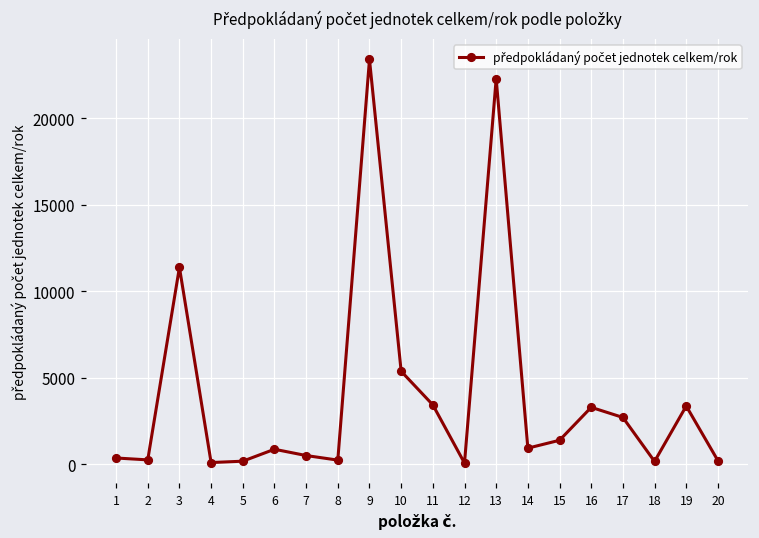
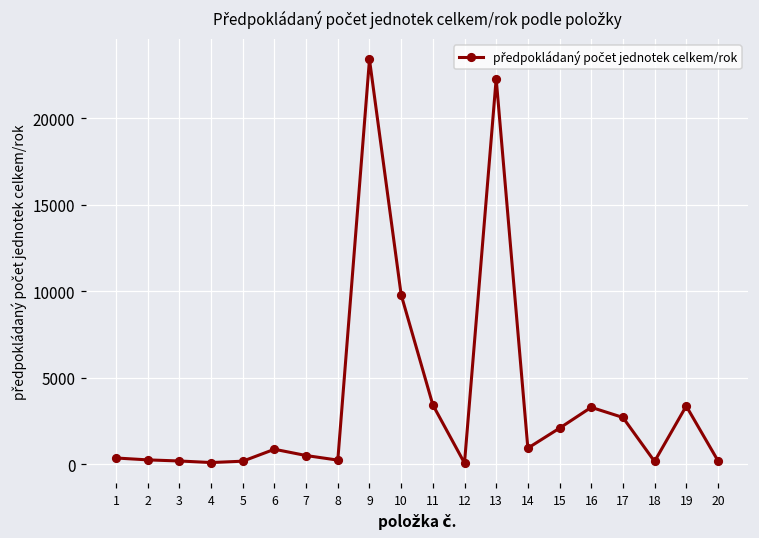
3: 11400 -> 200
10: 5400 -> 9800
15: 1400 -> 2100
